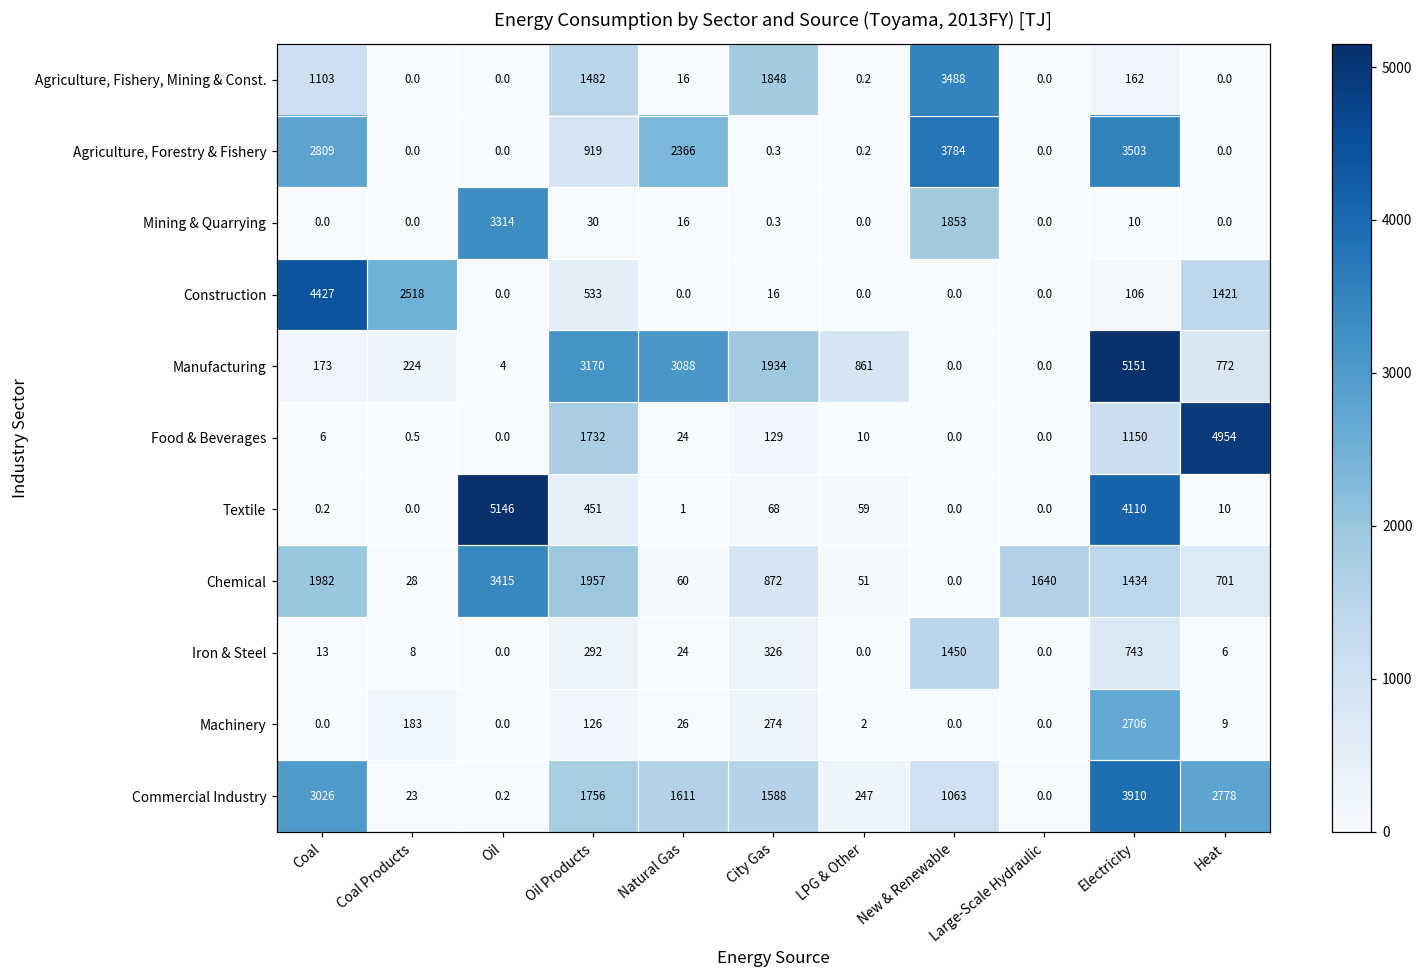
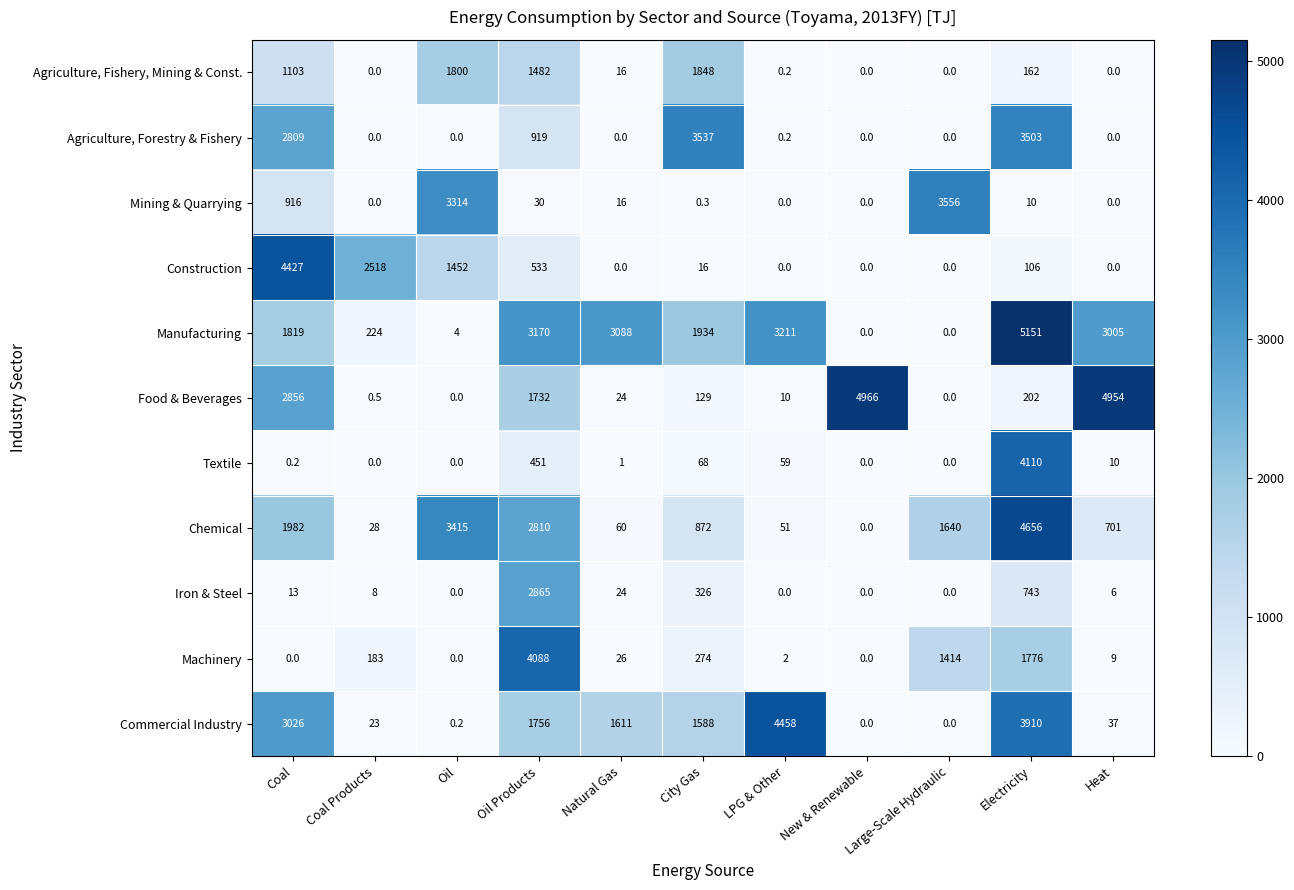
Agriculture, Fishery, Mining & Const., Oil: 0.0 -> 1800
Agriculture, Fishery, Mining & Const., New & Renewable: 3488 -> 0.0
Agriculture, Forestry & Fishery, Natural Gas: 2366 -> 0.0
Agriculture, Forestry & Fishery, City Gas: 0.3 -> 3537
Agriculture, Forestry & Fishery, New & Renewable: 3784 -> 0.0
Mining & Quarrying, Coal: 0.0 -> 916
Mining & Quarrying, New & Renewable: 1853 -> 0.0
Mining & Quarrying, Large-Scale Hydraulic: 0.0 -> 3556
Construction, Oil: 0.0 -> 1452
Construction, Heat: 1421 -> 0.0
Manufacturing, Coal: 173 -> 1819
Manufacturing, LPG & Other: 861 -> 3211
Manufacturing, Heat: 772 -> 3005
Food & Beverages, Coal: 6 -> 2856
Food & Beverages, New & Renewable: 0.0 -> 4966
Food & Beverages, Electricity: 1150 -> 202
Textile, Oil: 5146 -> 0.0
Chemical, Oil Products: 1957 -> 2810
Chemical, Electricity: 1434 -> 4656
Iron & Steel, Oil Products: 292 -> 2865
Iron & Steel, New & Renewable: 1450 -> 0.0
Machinery, Oil Products: 126 -> 4088
Machinery, Large-Scale Hydraulic: 0.0 -> 1414
Machinery, Electricity: 2706 -> 1776
Commercial Industry, LPG & Other: 247 -> 4458
Commercial Industry, New & Renewable: 1063 -> 0.0
Commercial Industry, Heat: 2778 -> 37
